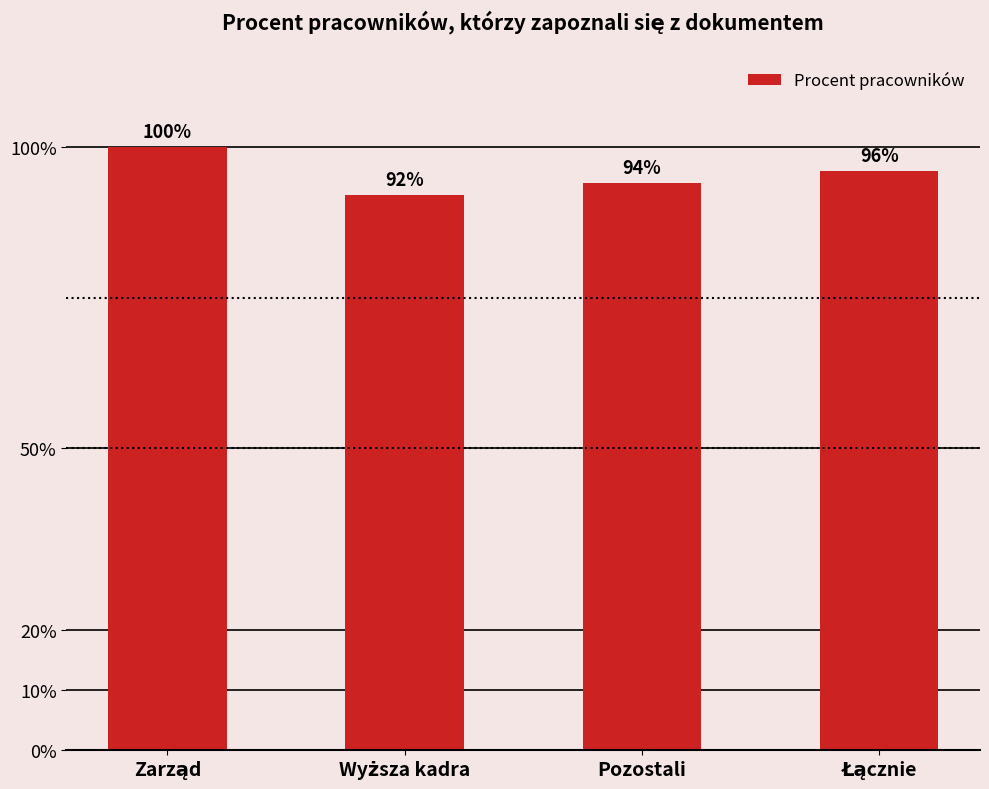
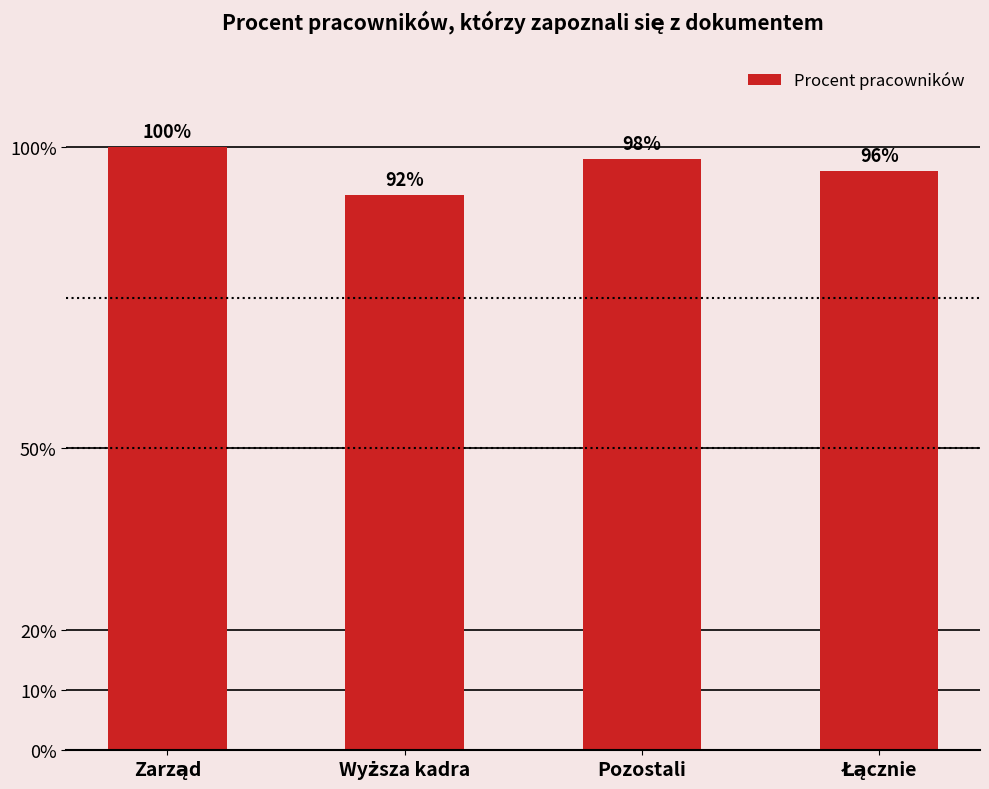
Pozostali: 94% -> 98%
